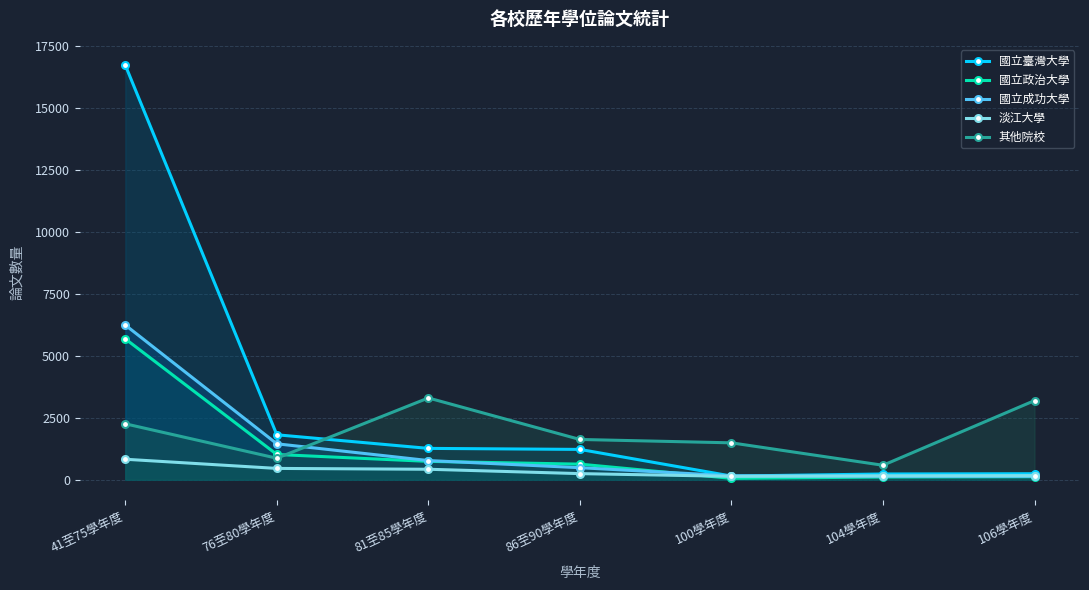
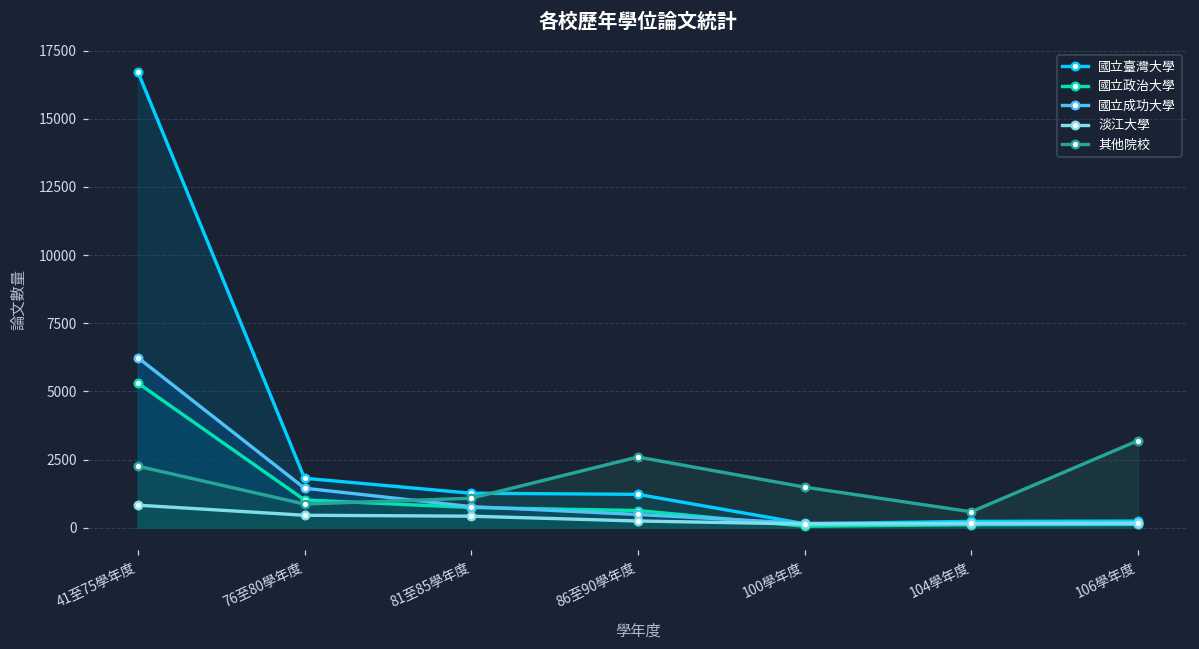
國立政治大學, 41至75學年度: 5700 -> 5300
其他院校, 81至85學年度: 3300 -> 1100
其他院校, 86至90學年度: 1600 -> 2600
